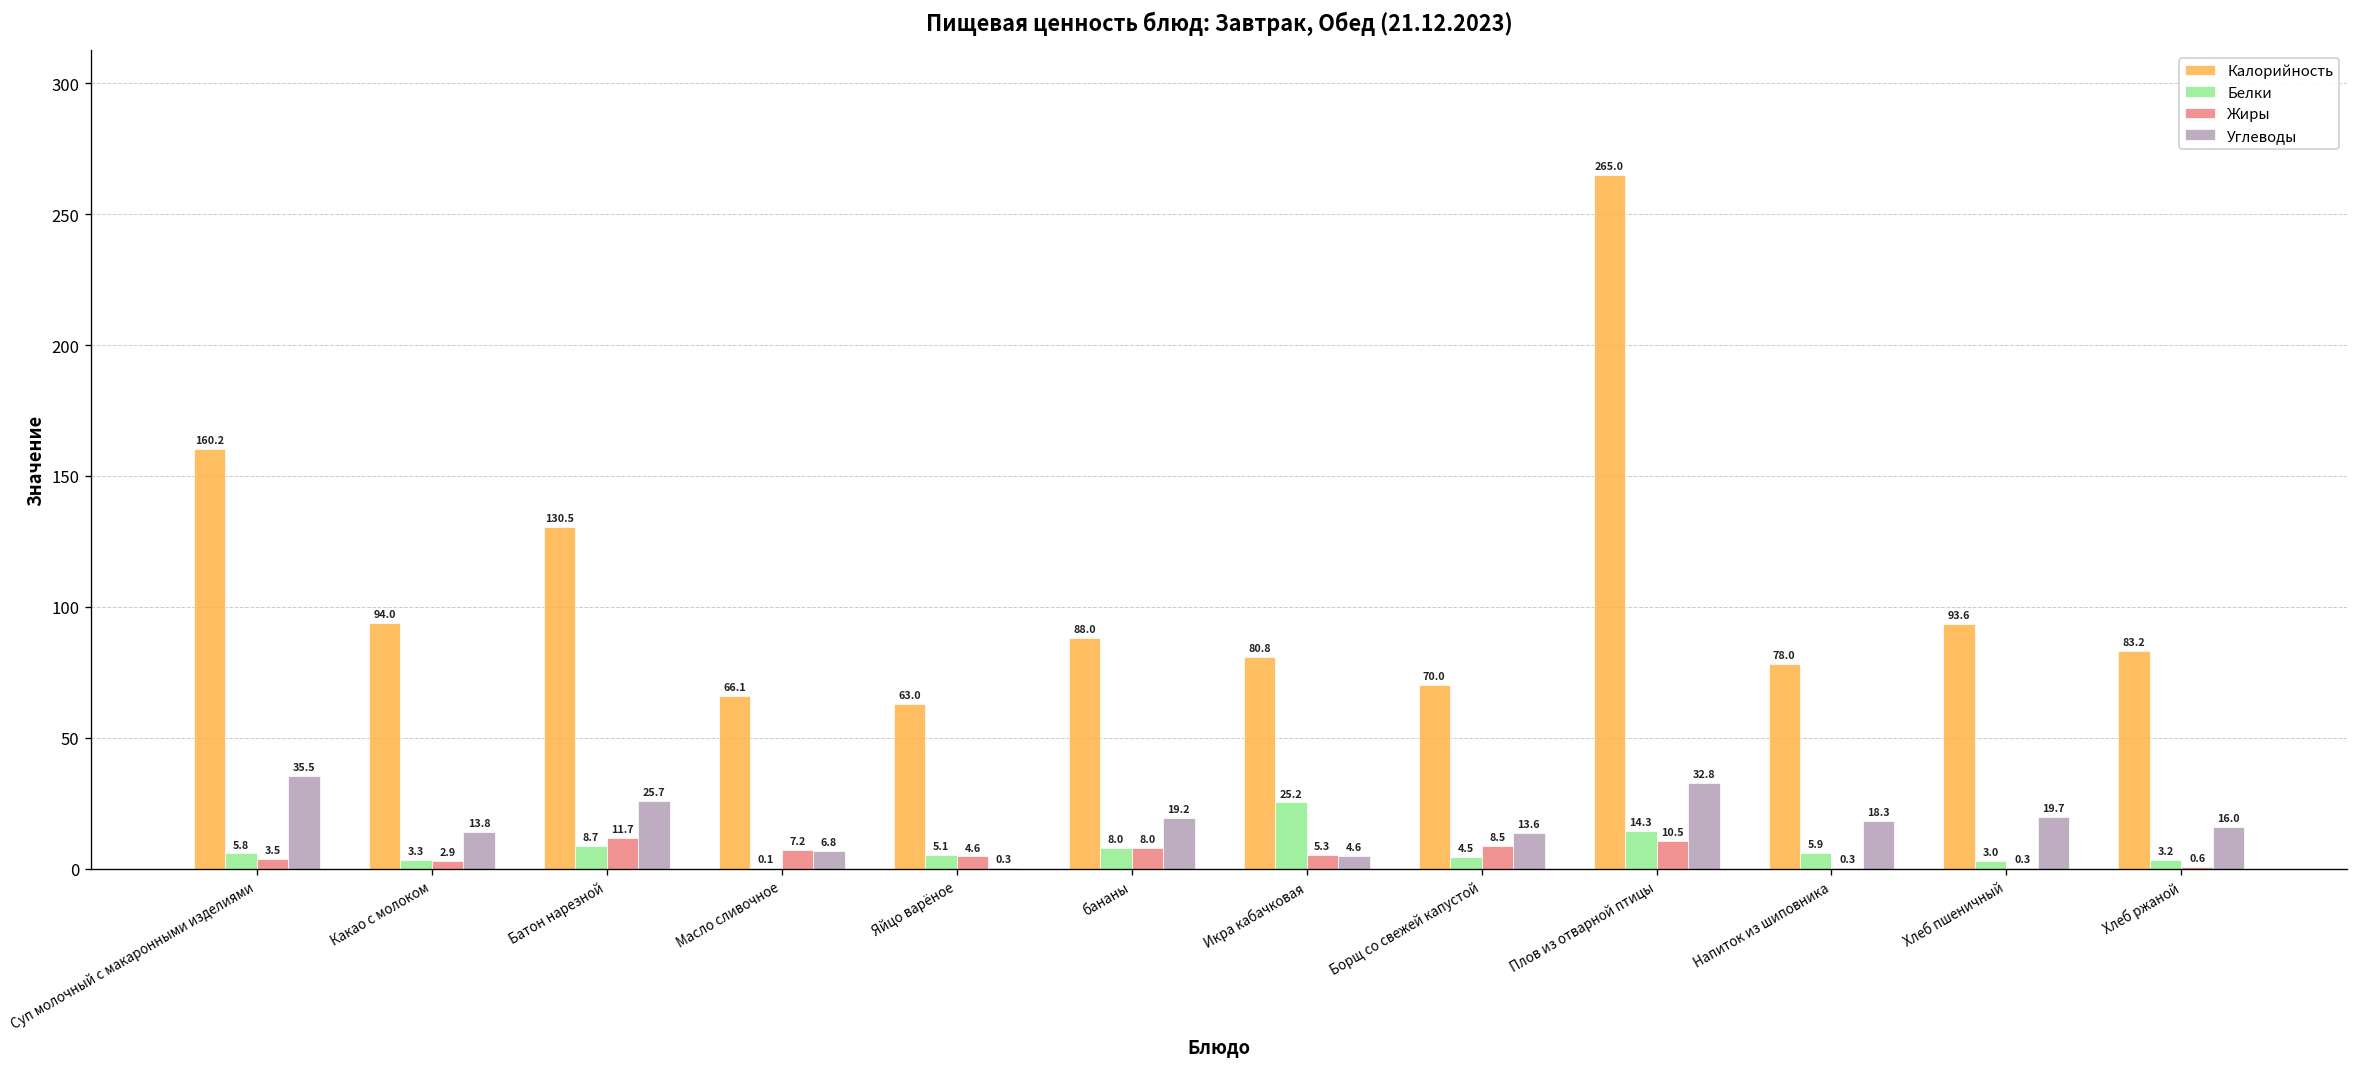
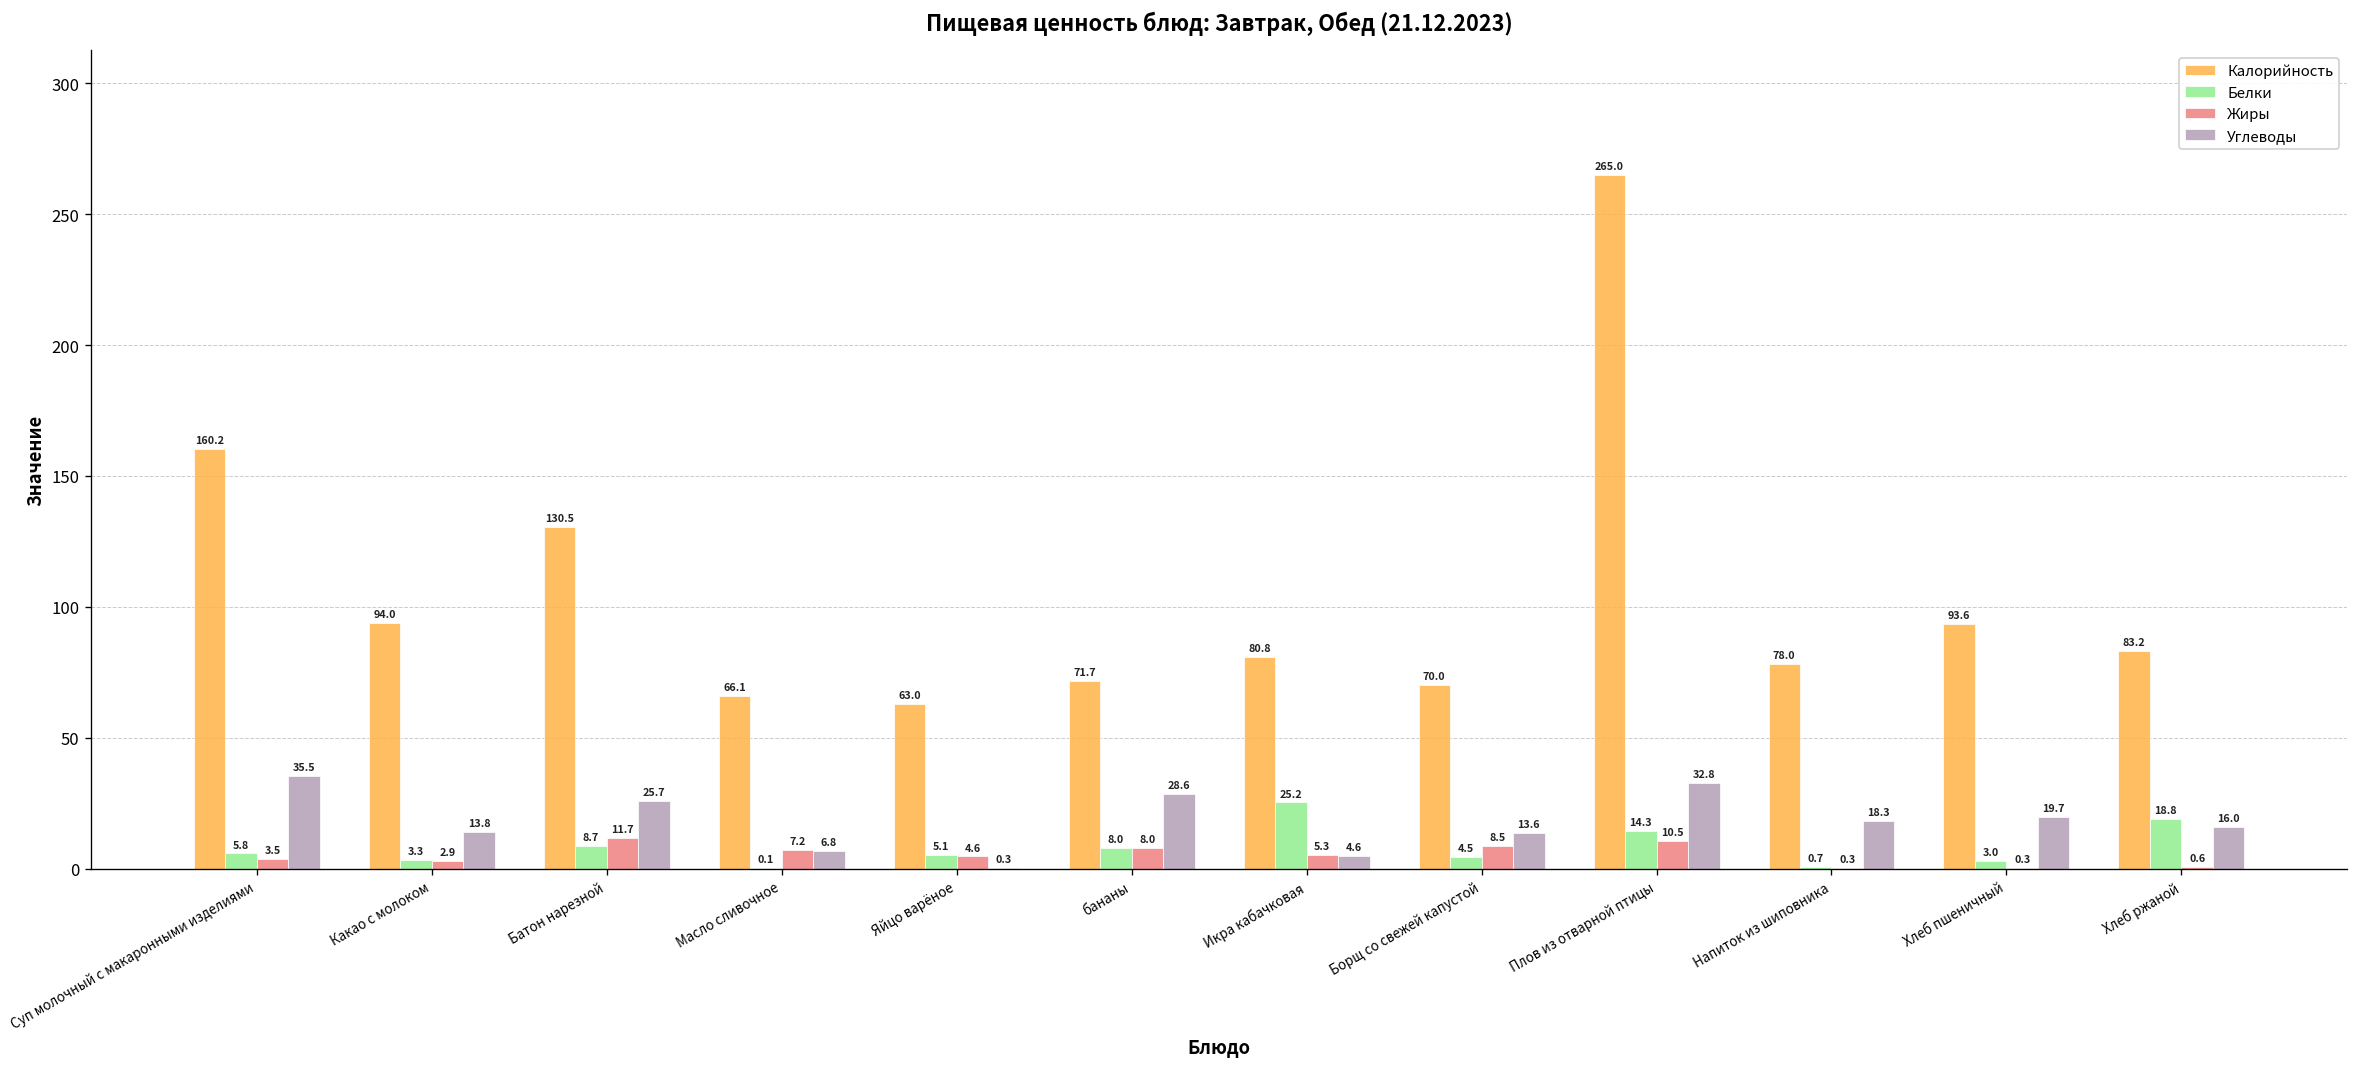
Калорийность, бананы: 88.0 -> 71.7
Углеводы, бананы: 19.2 -> 28.6
Белки, Напиток из шиповника: 5.9 -> 0.7
Белки, Хлеб ржаной: 3.2 -> 18.8
